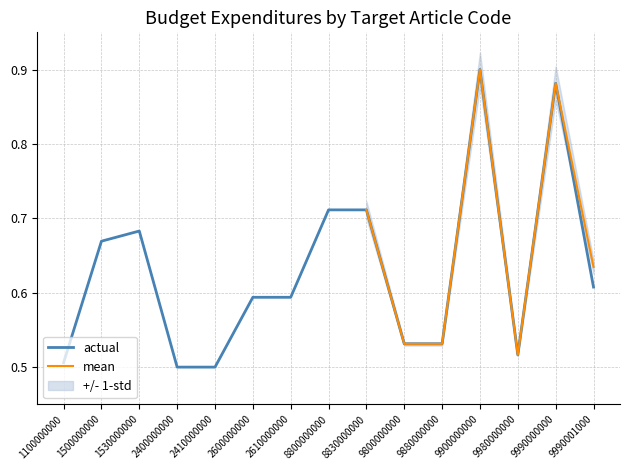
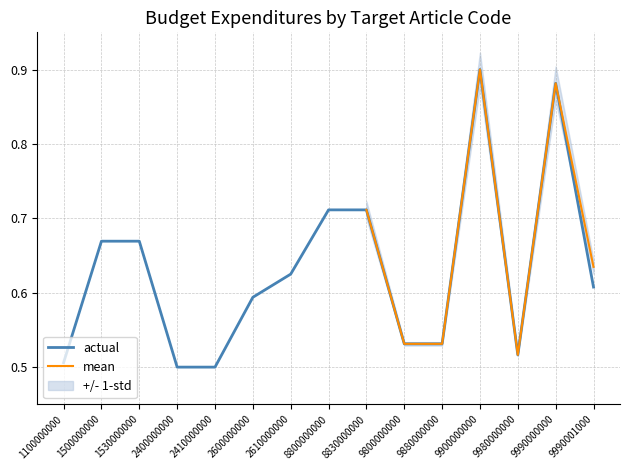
actual, 1530000000: 0.68 -> 0.67
actual, 2610000000: 0.59 -> 0.63
